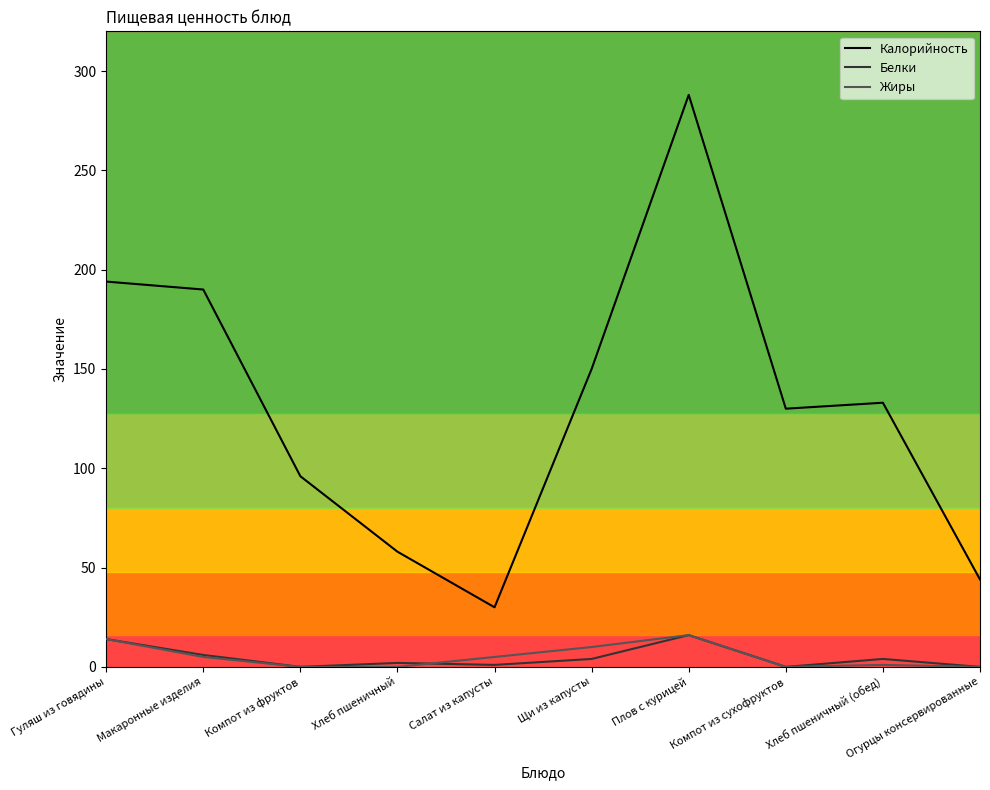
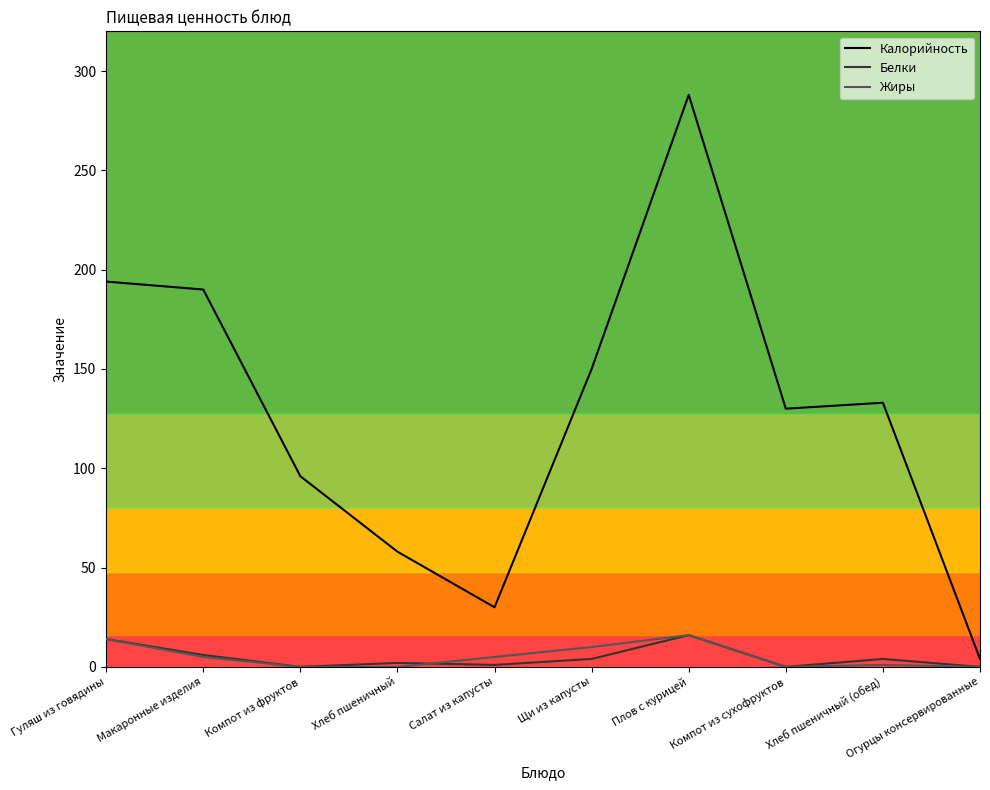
Калорийность, Огурцы консервированные: 44 -> 4
